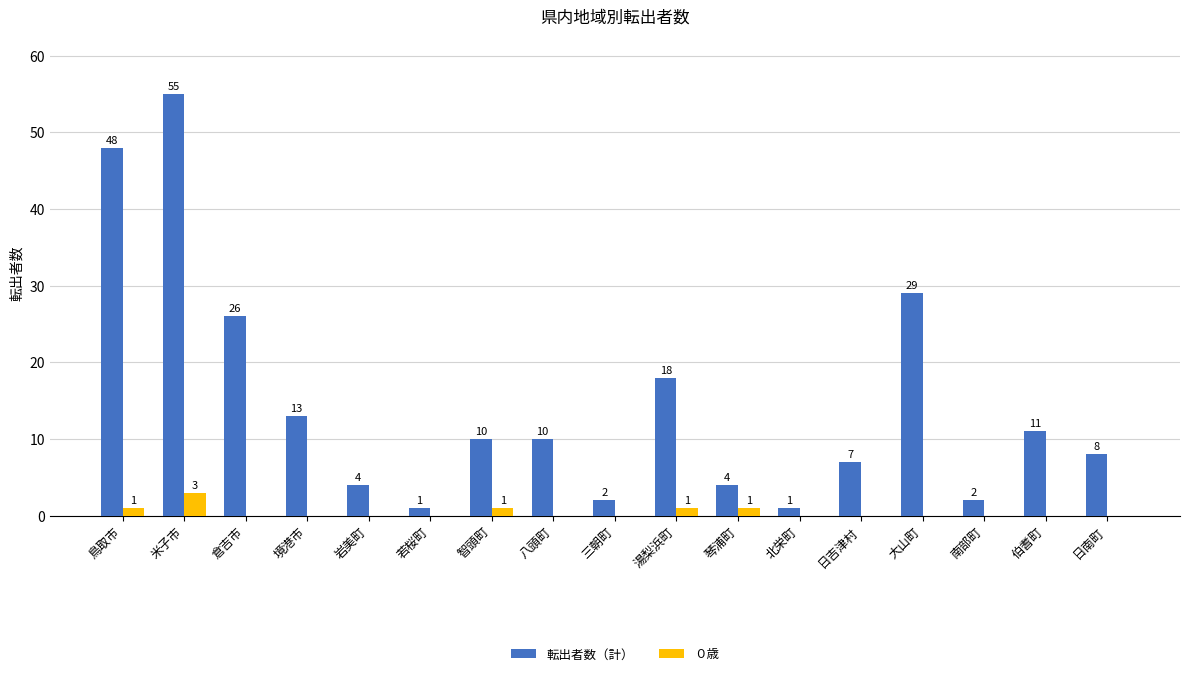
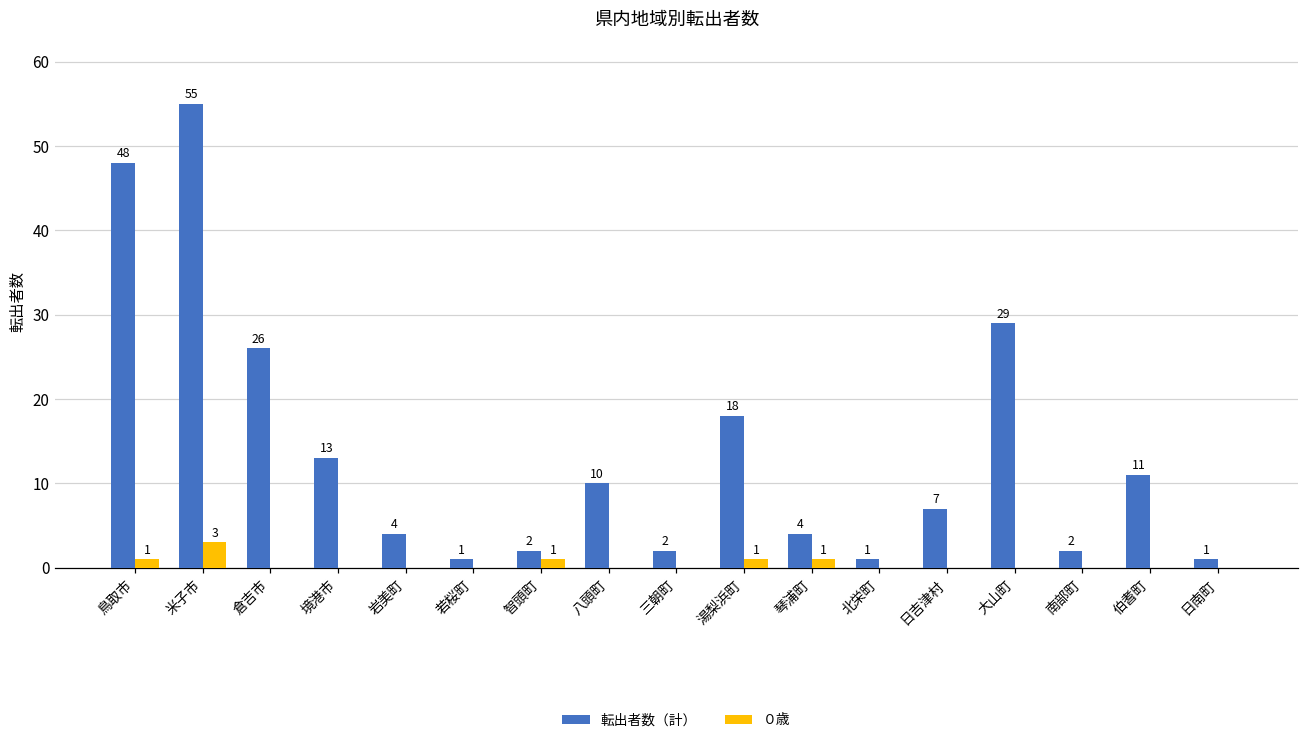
転出者数（計）, 智頭町: 10 -> 2
転出者数（計）, 日南町: 8 -> 1
